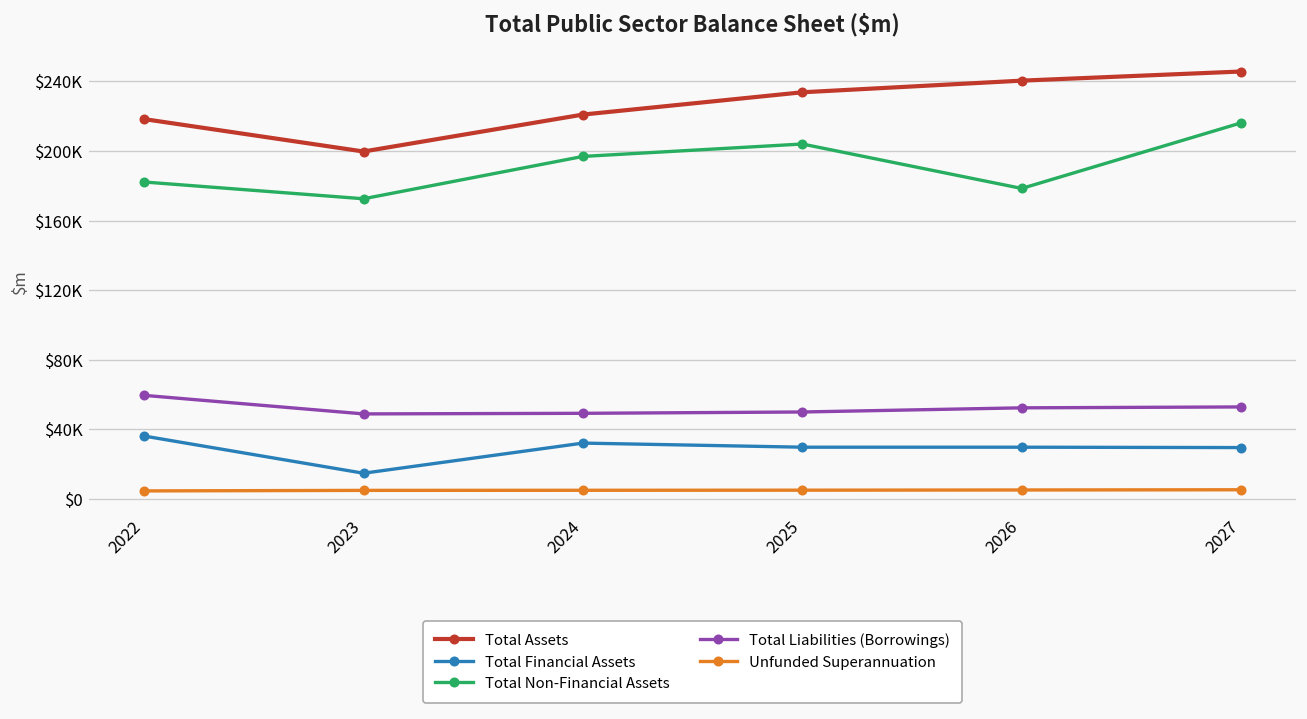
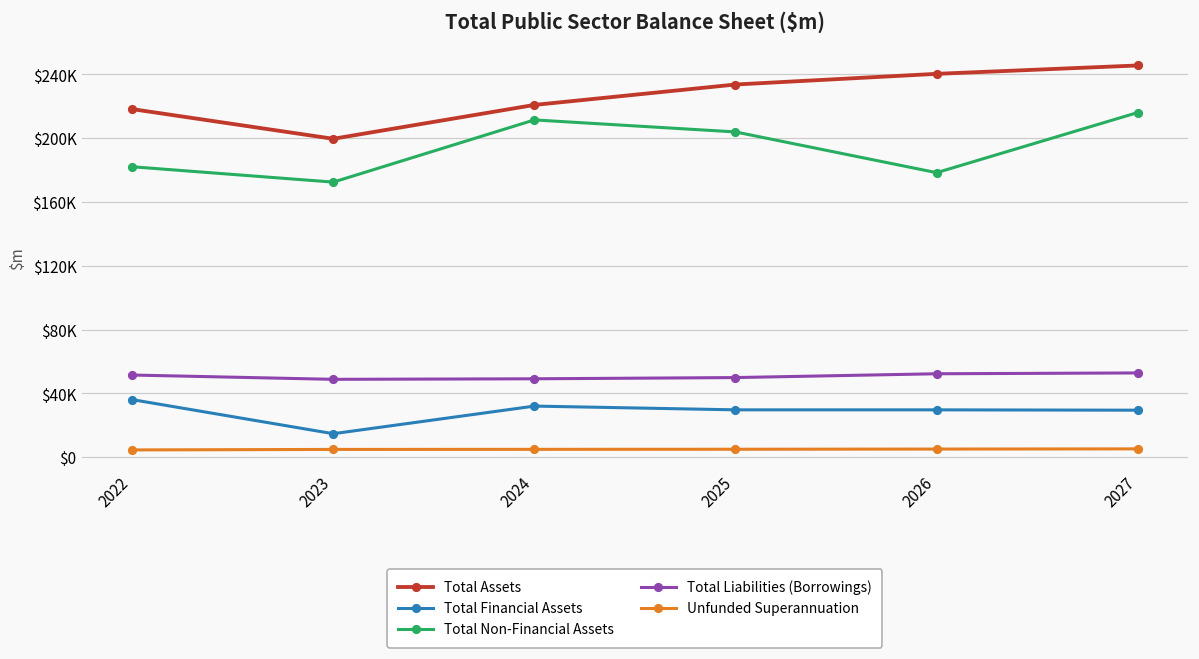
Total Liabilities (Borrowings), 2022: $60000 -> $52000
Total Non-Financial Assets, 2024: $197000 -> $211000
